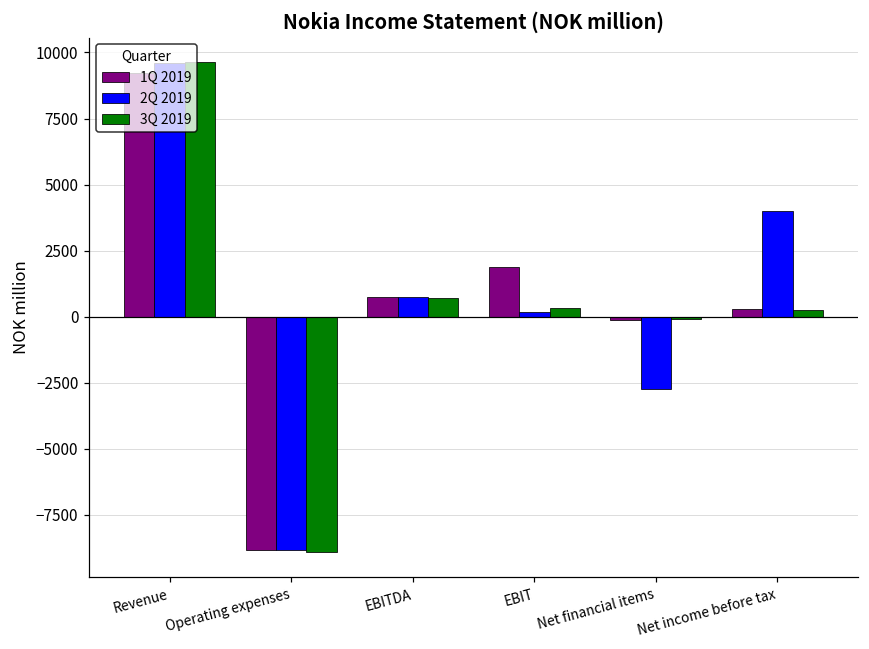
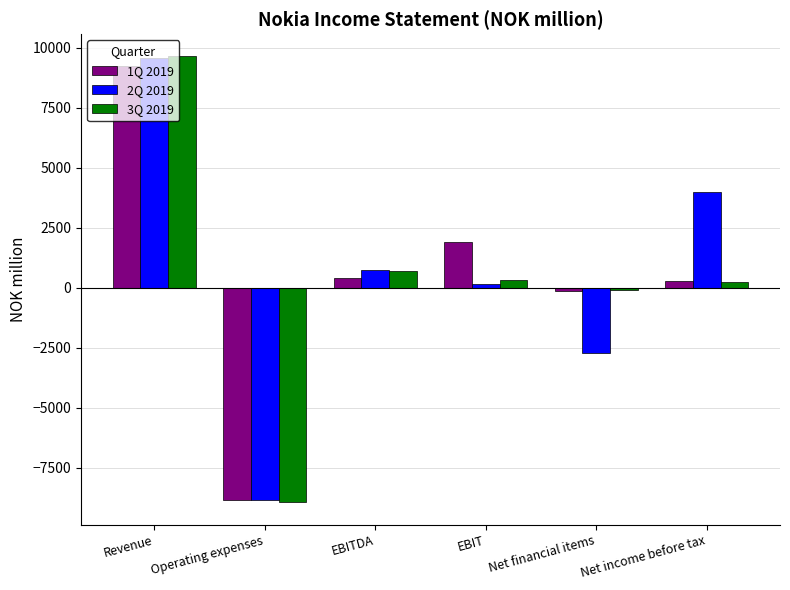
1Q 2019, EBITDA: 800 -> 400
